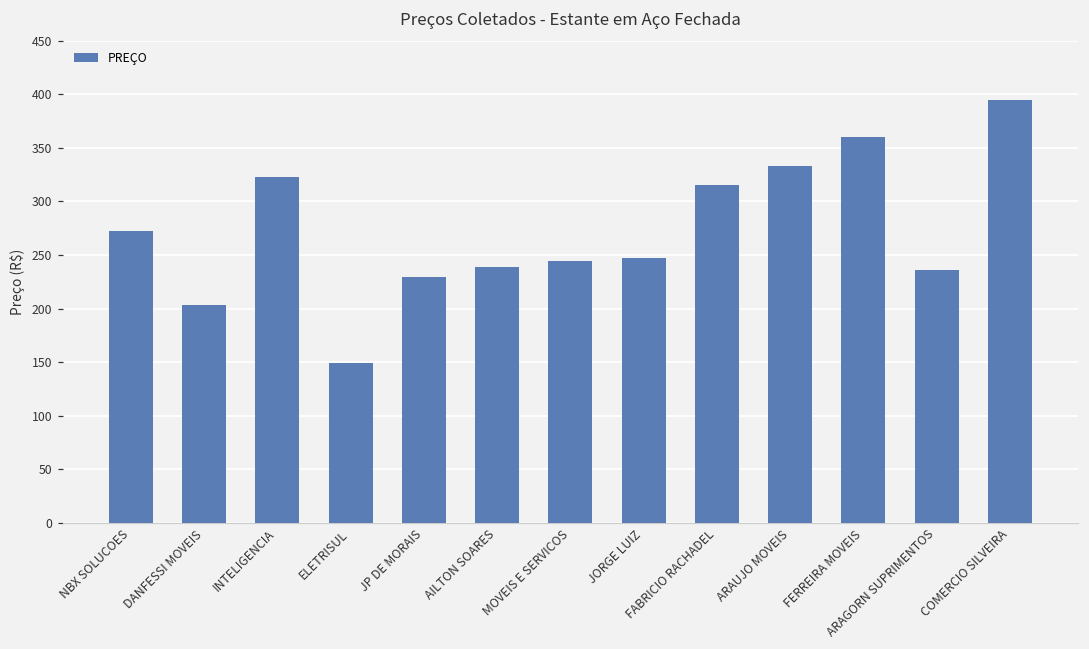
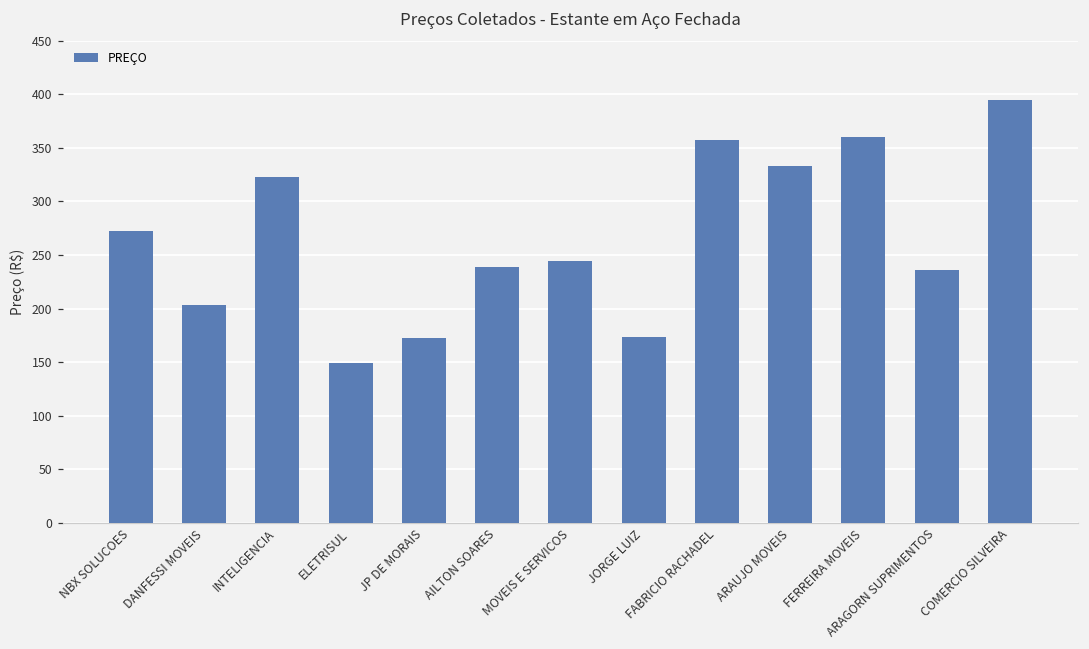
JP DE MORAIS: 230 -> 170
JORGE LUIZ: 250 -> 170
FABRICIO RACHADEL: 320 -> 360
